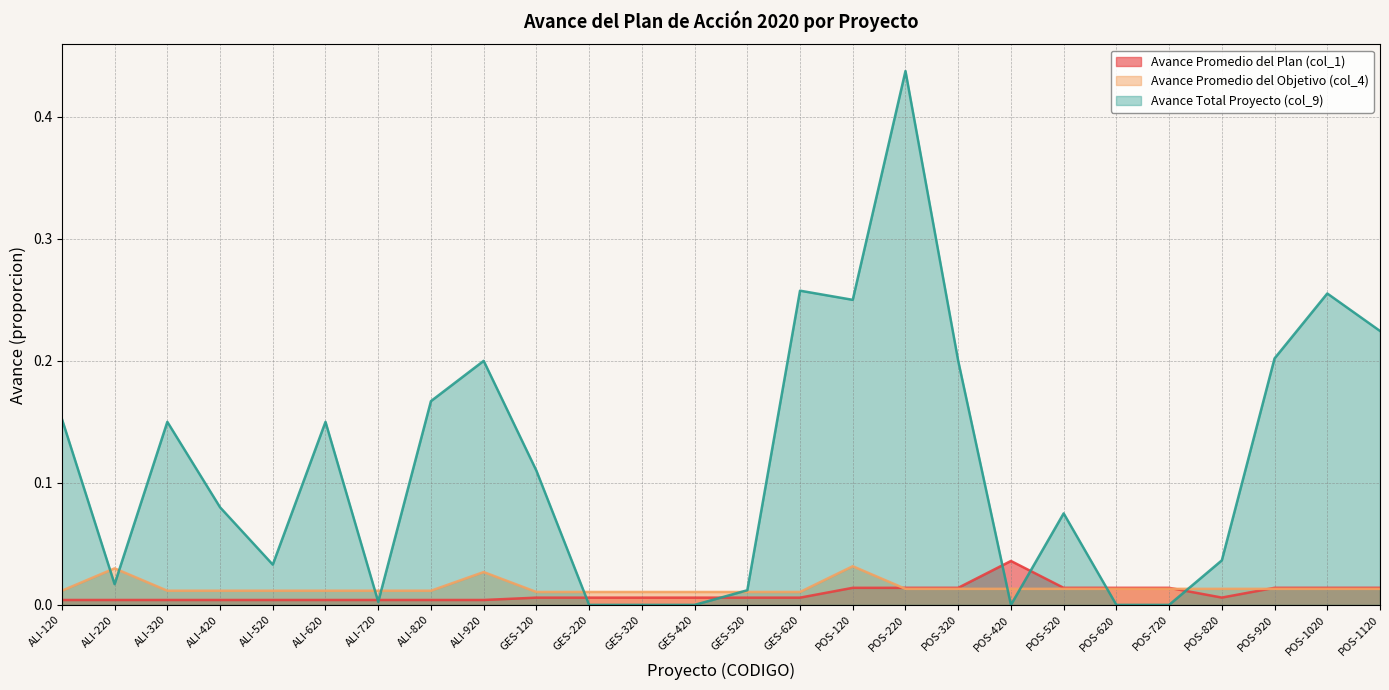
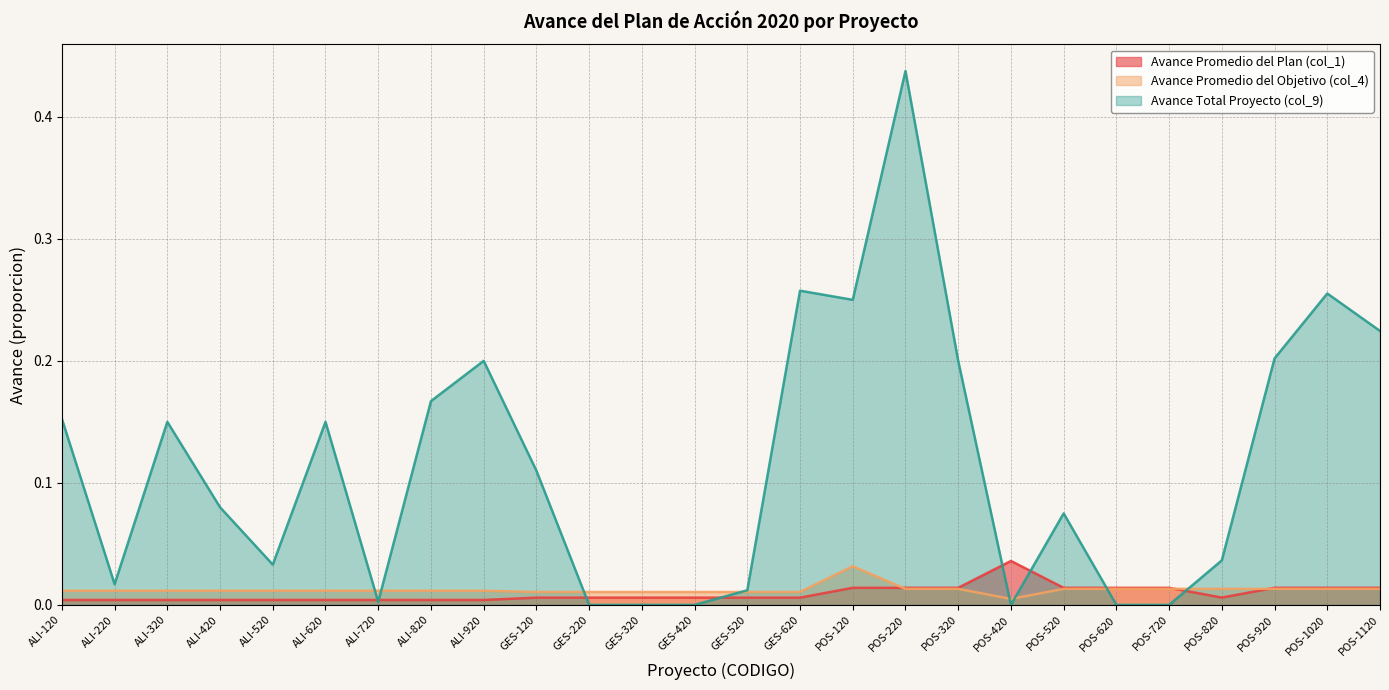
Avance Promedio del Objetivo (col_4), ALI-220: 0.030 -> 0.012
Avance Promedio del Objetivo (col_4), ALI-920: 0.027 -> 0.012
Avance Promedio del Objetivo (col_4), POS-420: 0.013 -> 0.005
